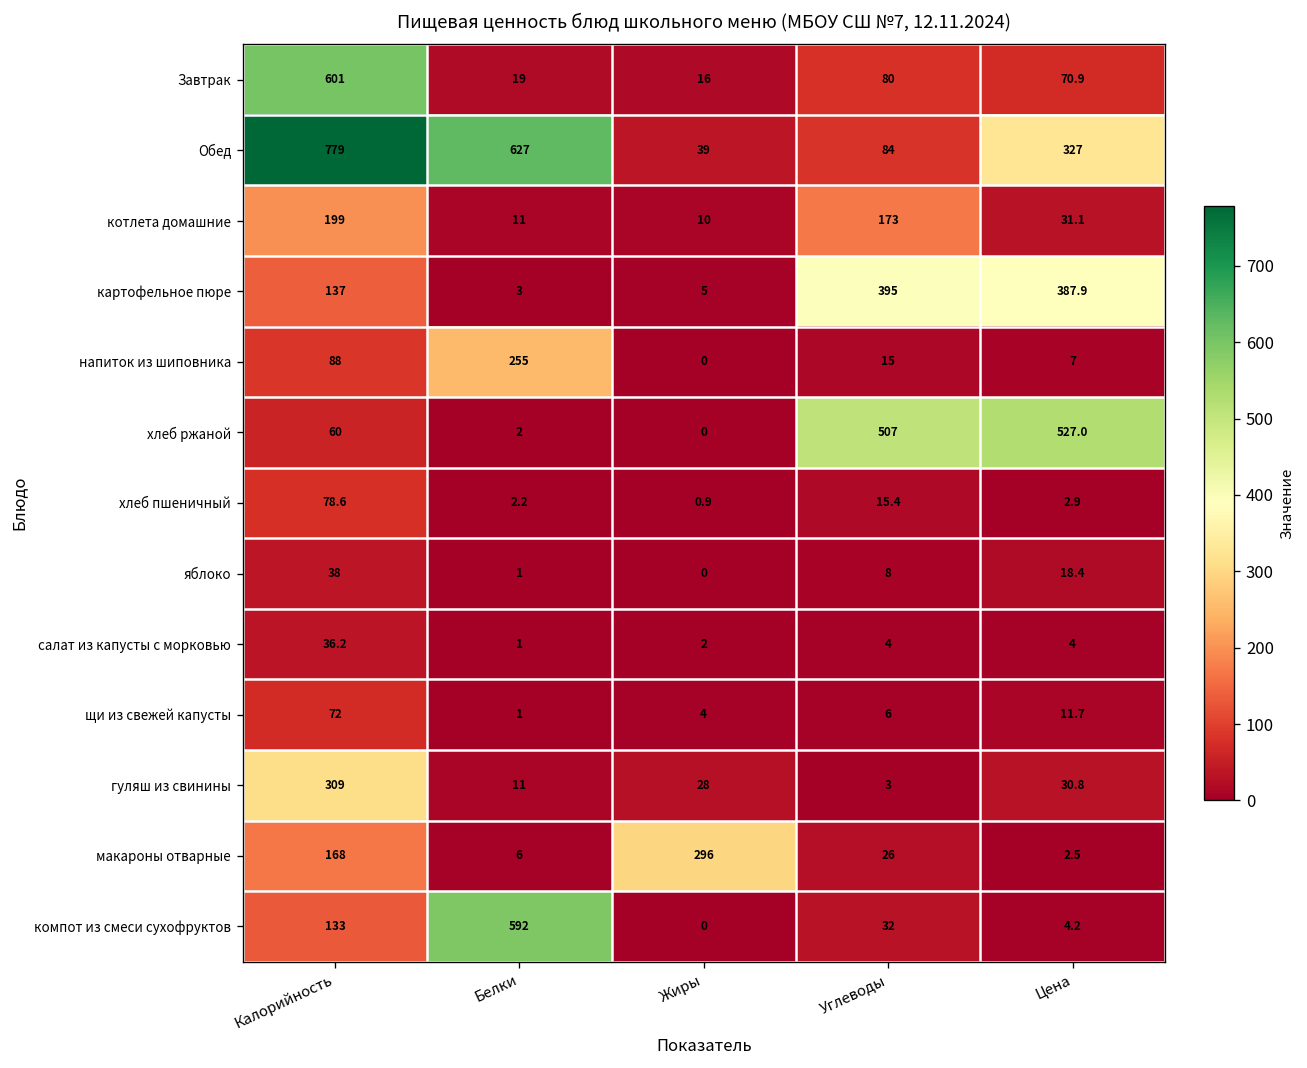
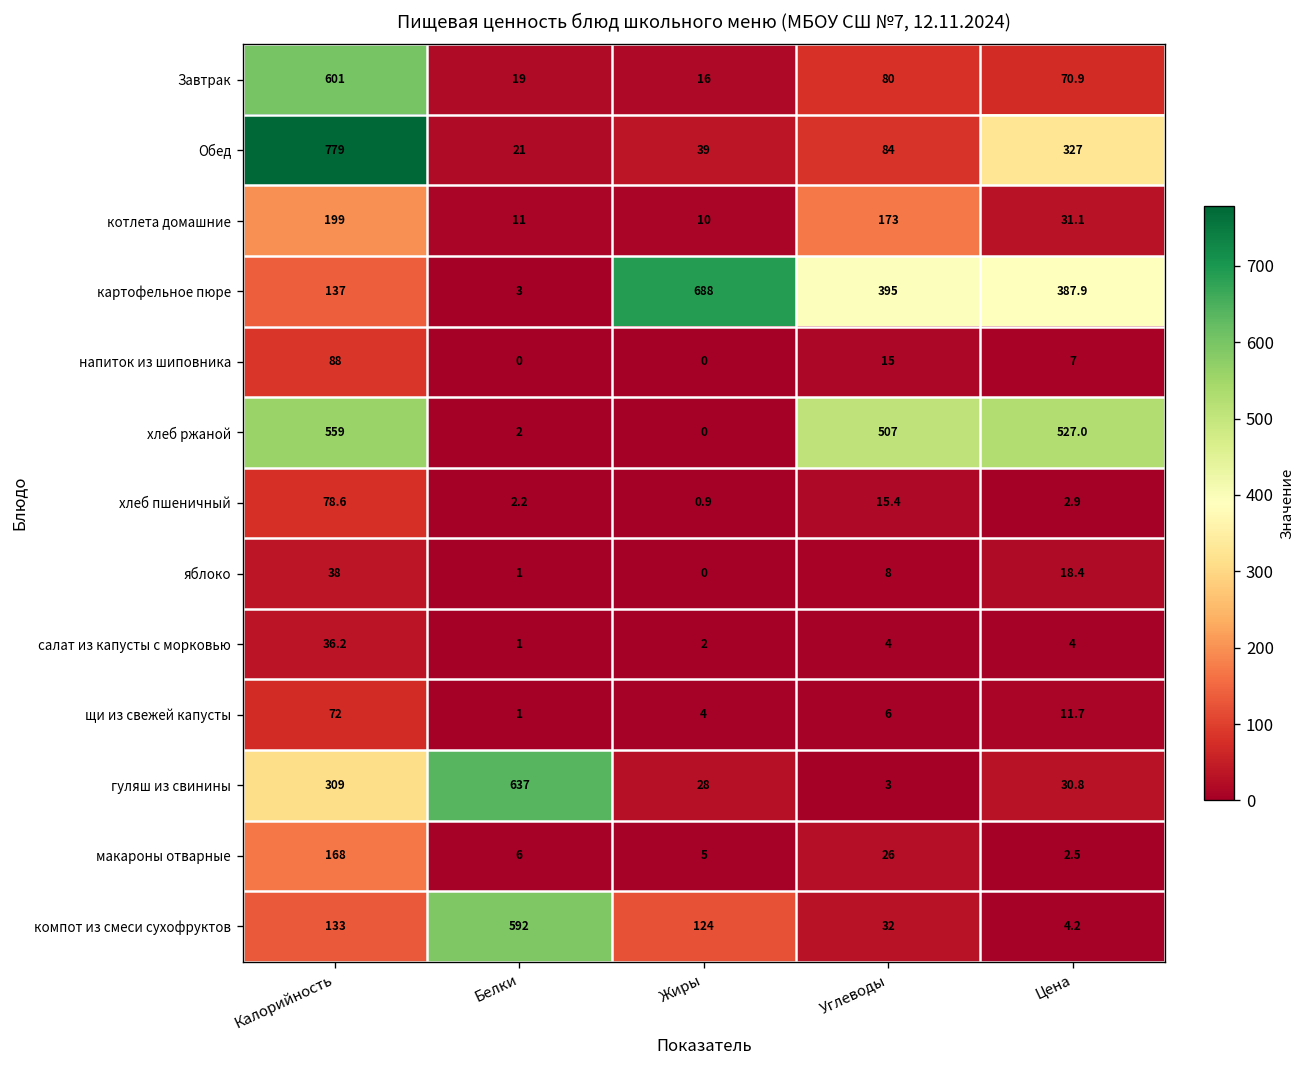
Обед, Белки: 627 -> 21
картофельное пюре, Жиры: 5 -> 688
напиток из шиповника, Белки: 255 -> 0
хлеб ржаной, Калорийность: 60 -> 559
гуляш из свинины, Белки: 11 -> 637
макароны отварные, Жиры: 296 -> 5
компот из смеси сухофруктов, Жиры: 0 -> 124
